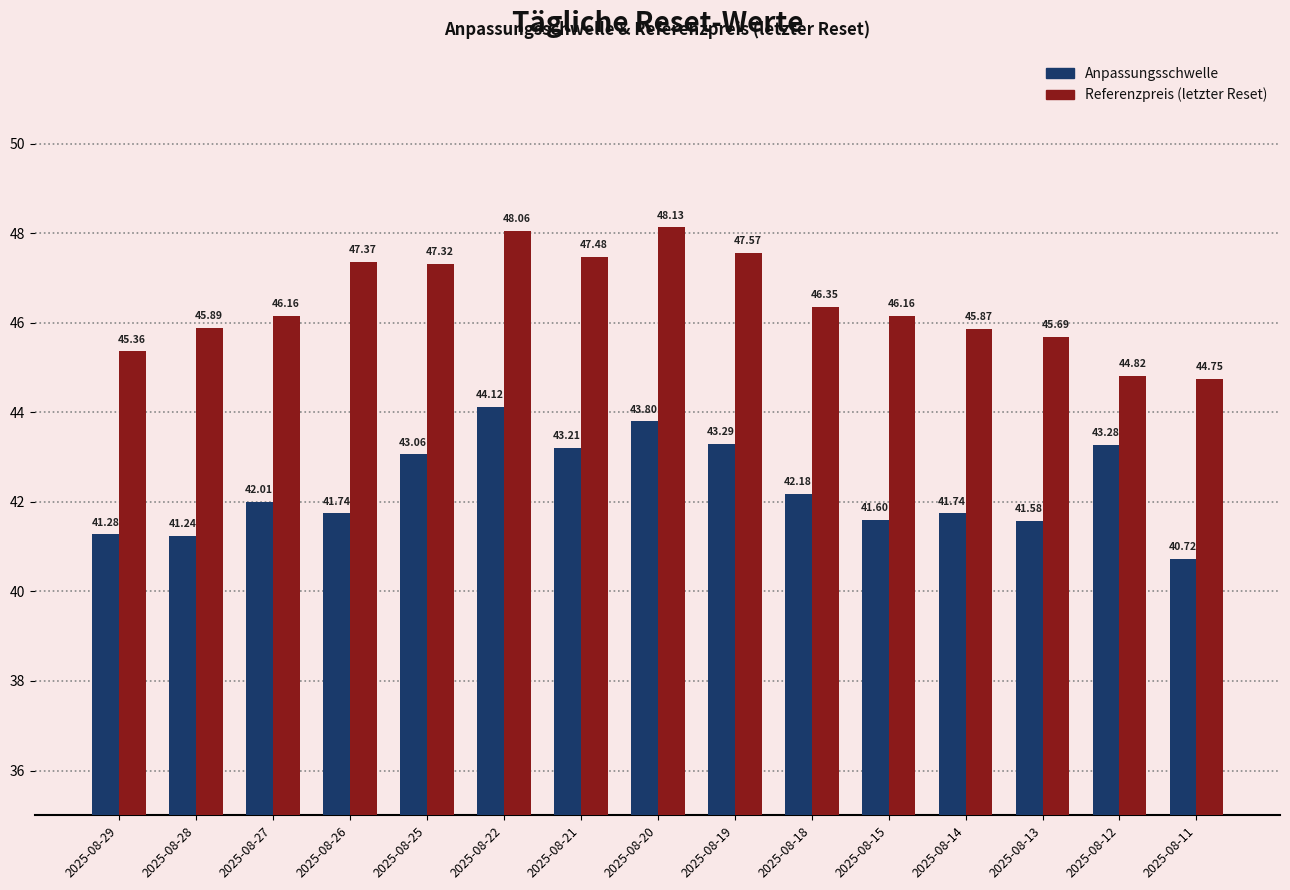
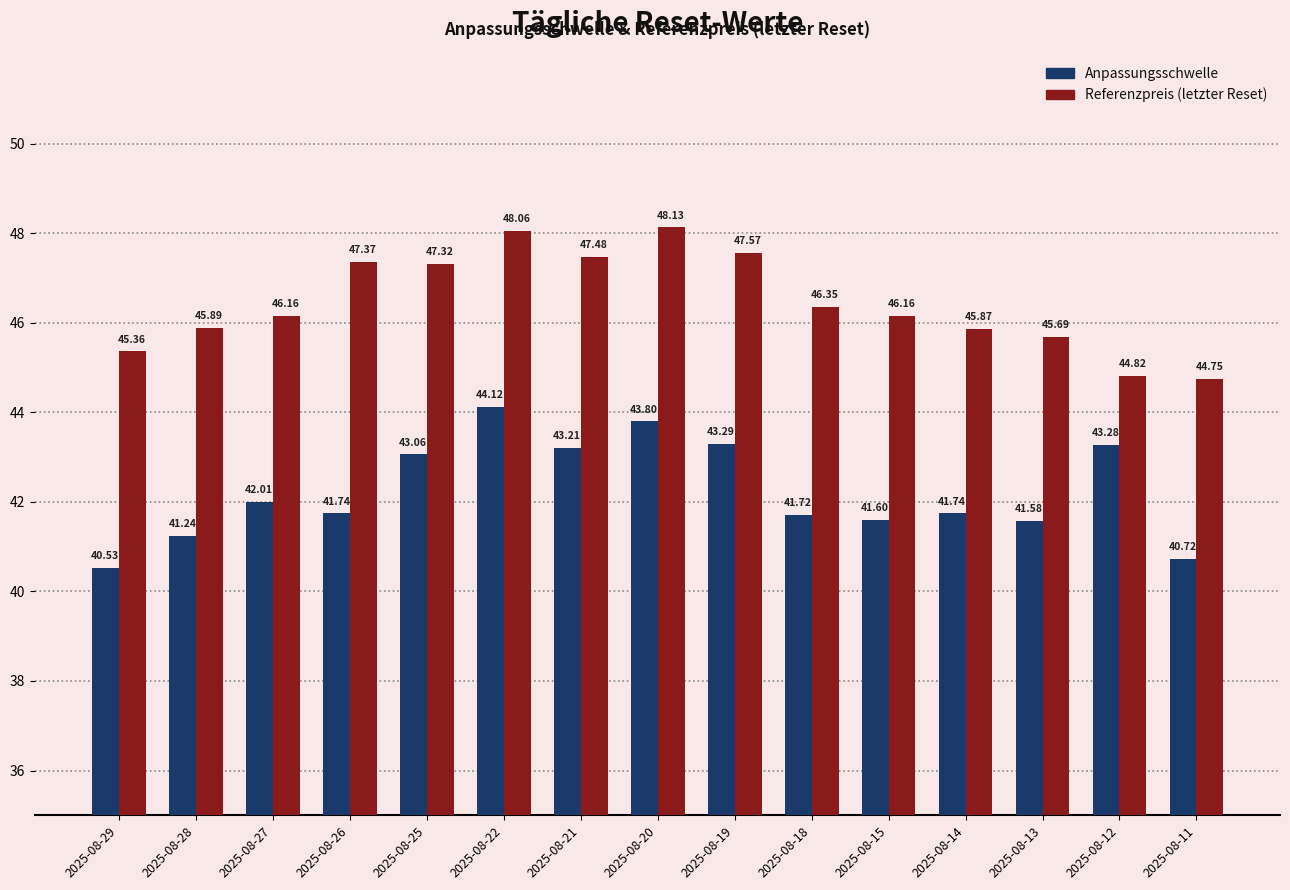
Anpassungsschwelle, 2025-08-29: 41.28 -> 40.53
Anpassungsschwelle, 2025-08-18: 42.18 -> 41.72
